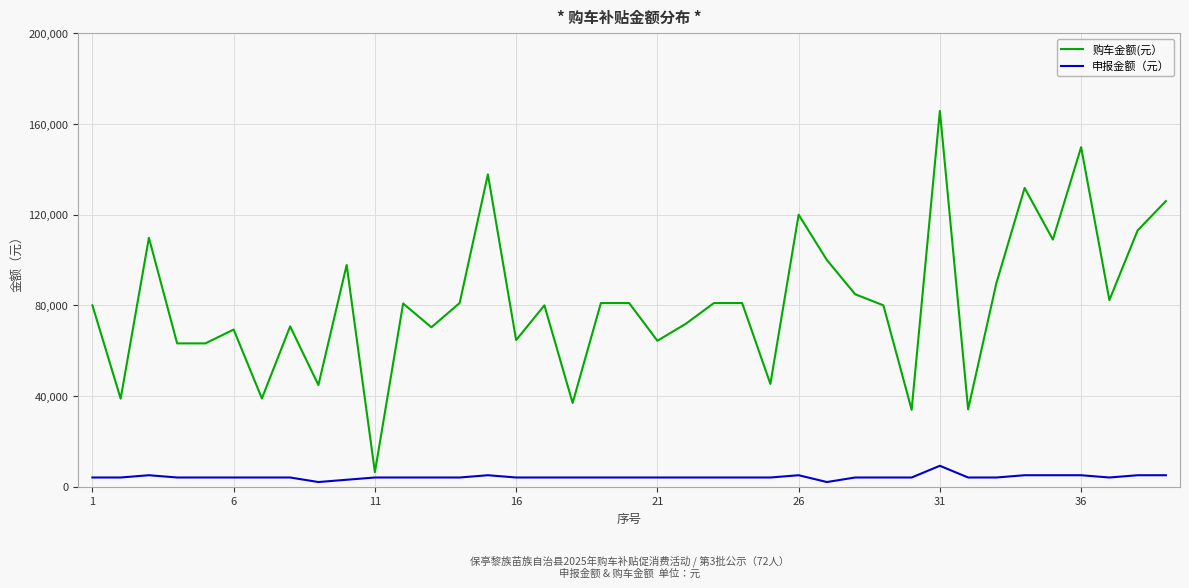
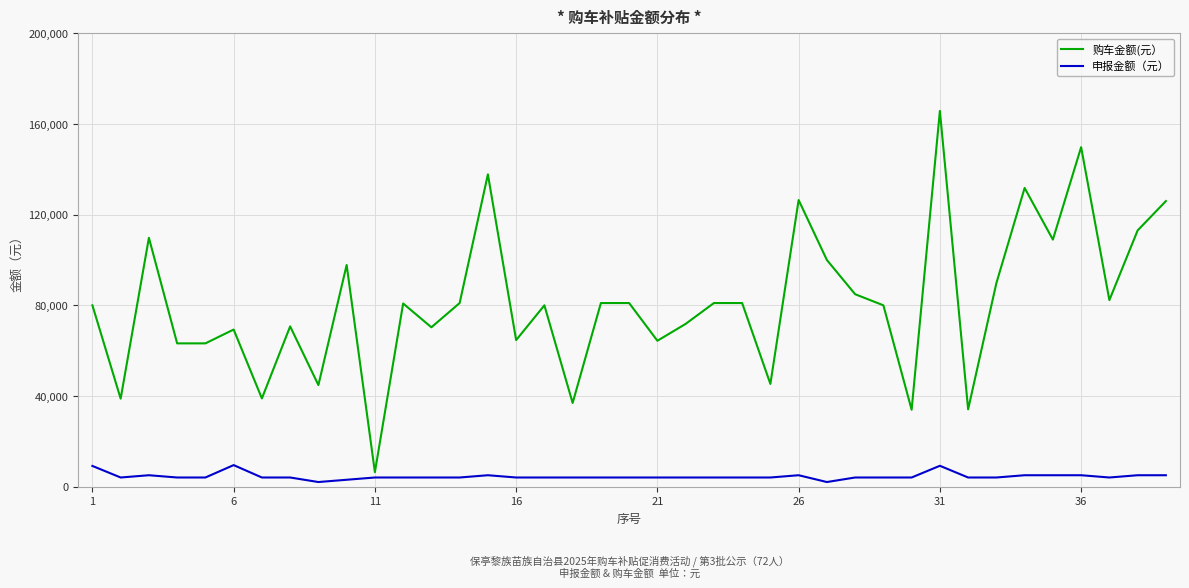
申报金额（元）, 1: 4,000 -> 9,000
申报金额（元）, 6: 4,000 -> 9,000
购车金额(元）, 26: 120,000 -> 126,000
